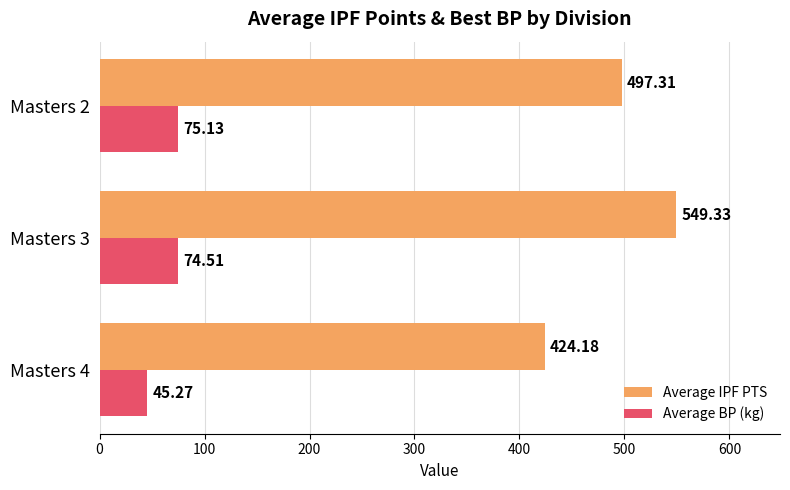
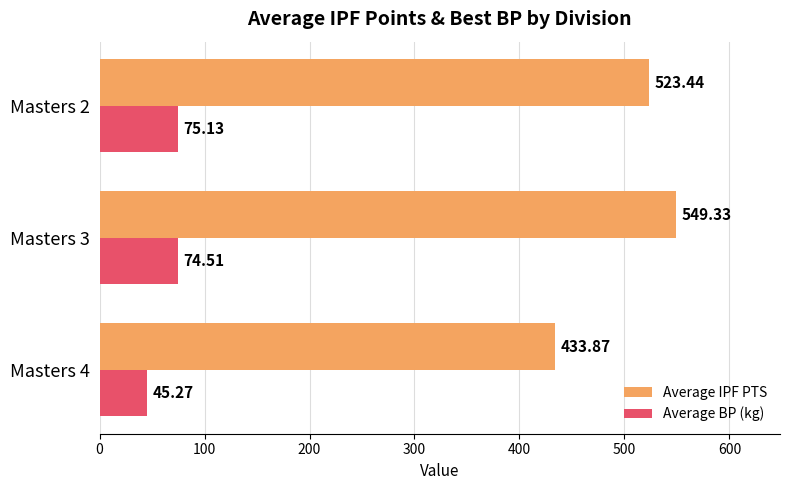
Average IPF PTS, Masters 2: 497.31 -> 523.44
Average IPF PTS, Masters 4: 424.18 -> 433.87
